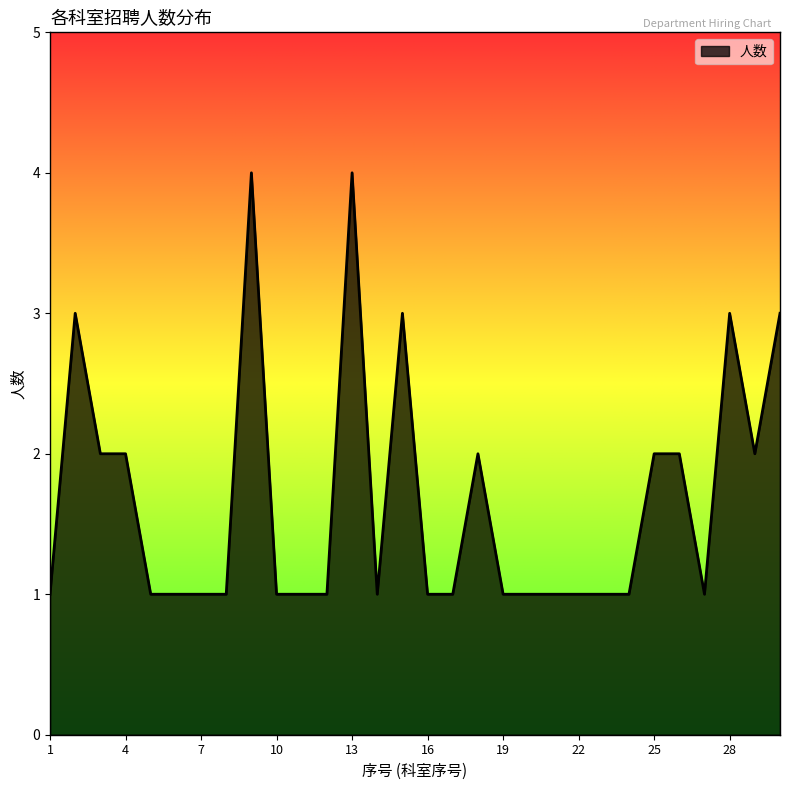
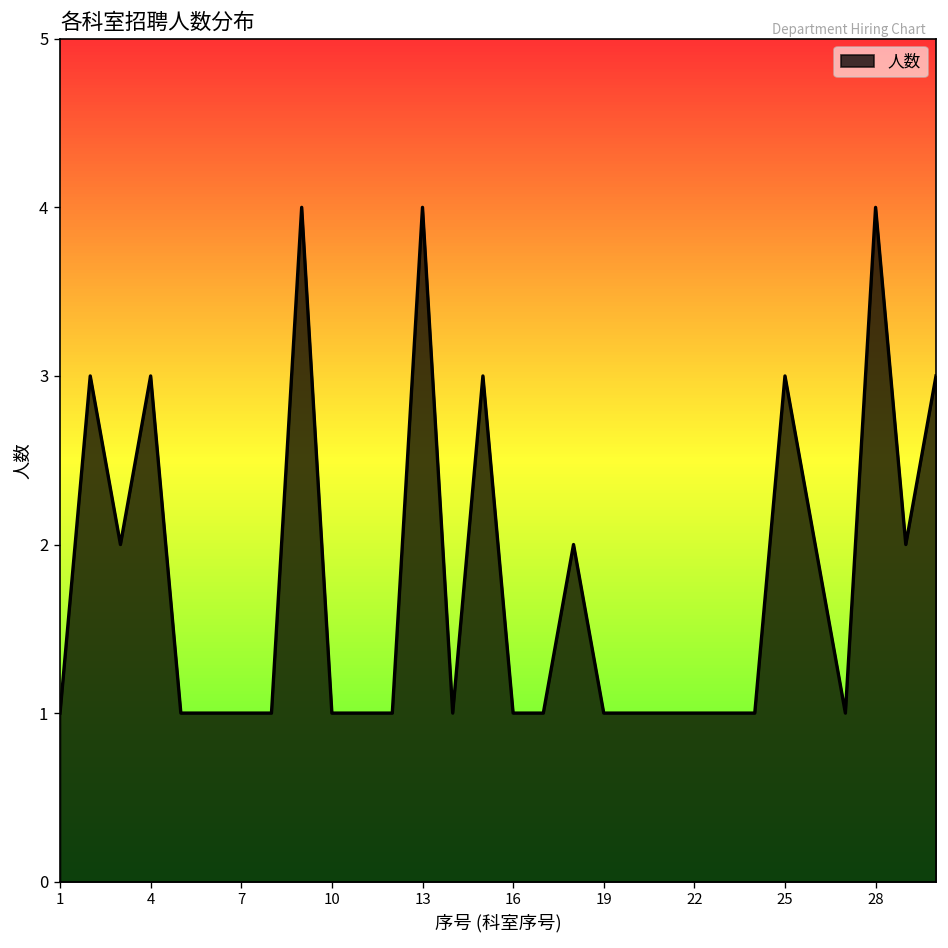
4: 2 -> 3
25: 2 -> 3
28: 3 -> 4
